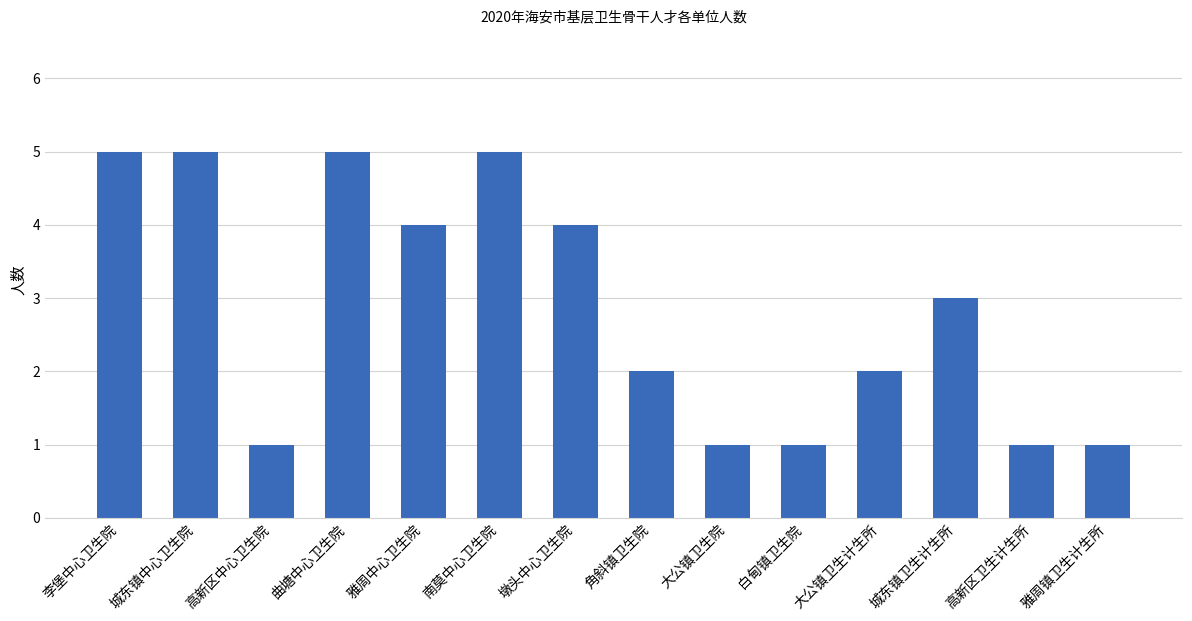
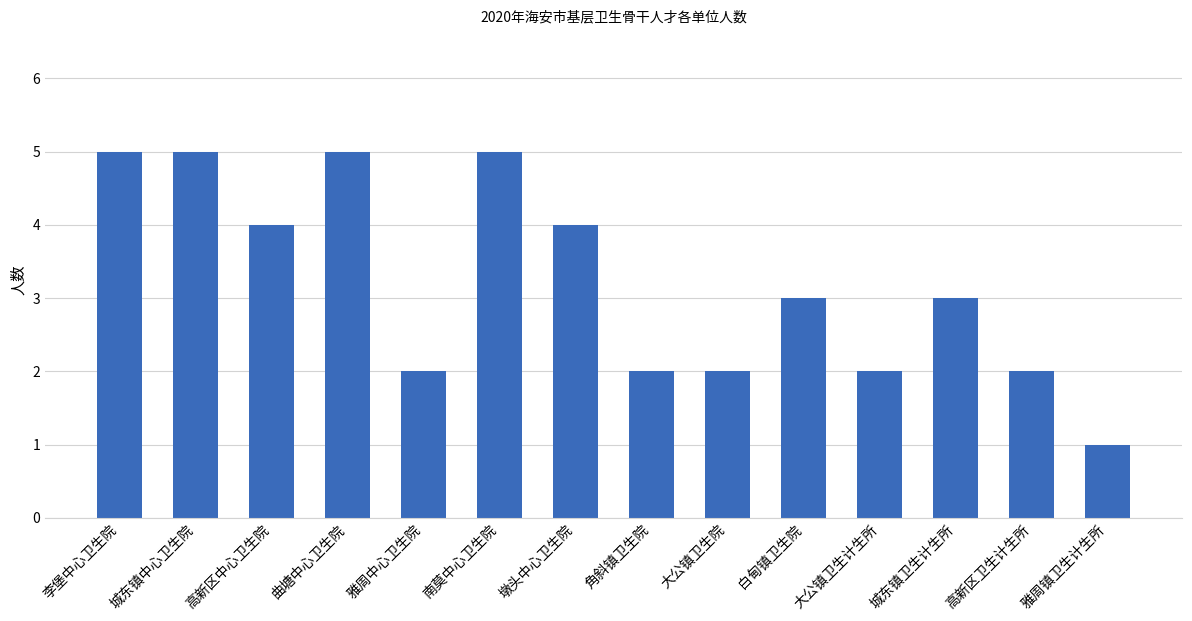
高新区中心卫生院: 1 -> 4
雅周中心卫生院: 4 -> 2
大公镇卫生院: 1 -> 2
白甸镇卫生院: 1 -> 3
高新区卫生计生所: 1 -> 2
